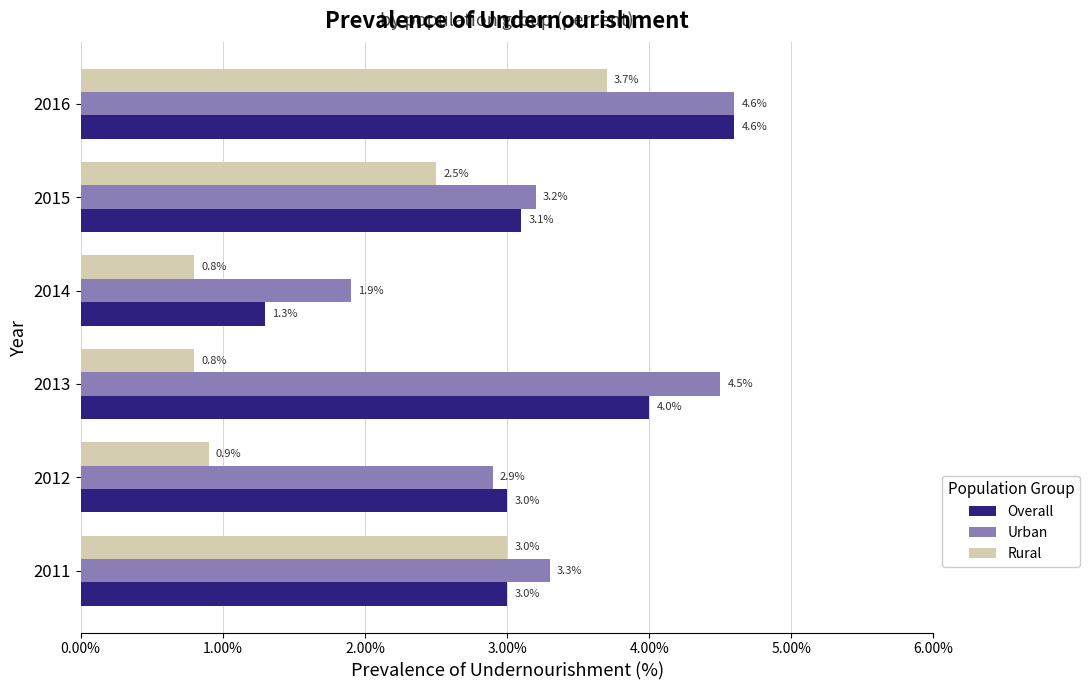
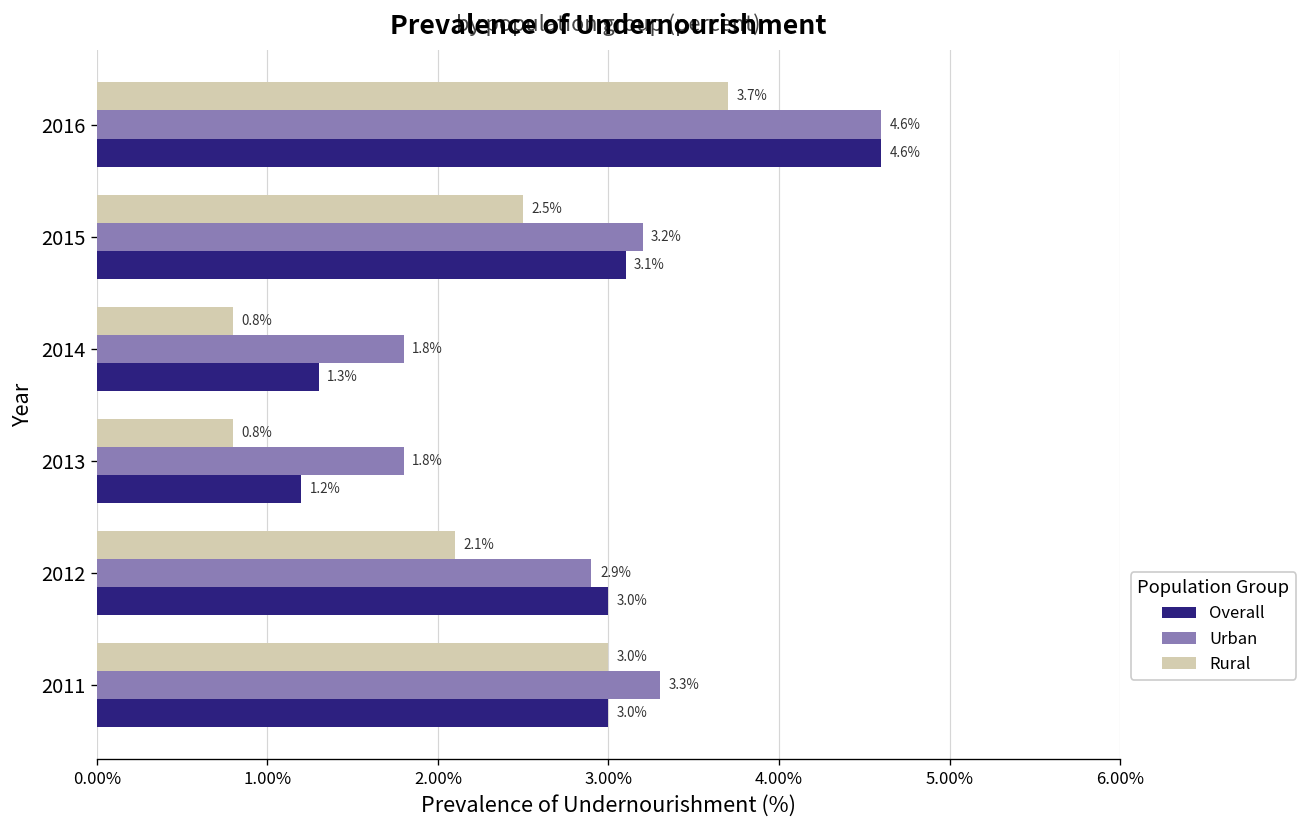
Urban, 2014: 1.9% -> 1.8%
Urban, 2013: 4.5% -> 1.8%
Overall, 2013: 4.0% -> 1.2%
Rural, 2012: 0.9% -> 2.1%
